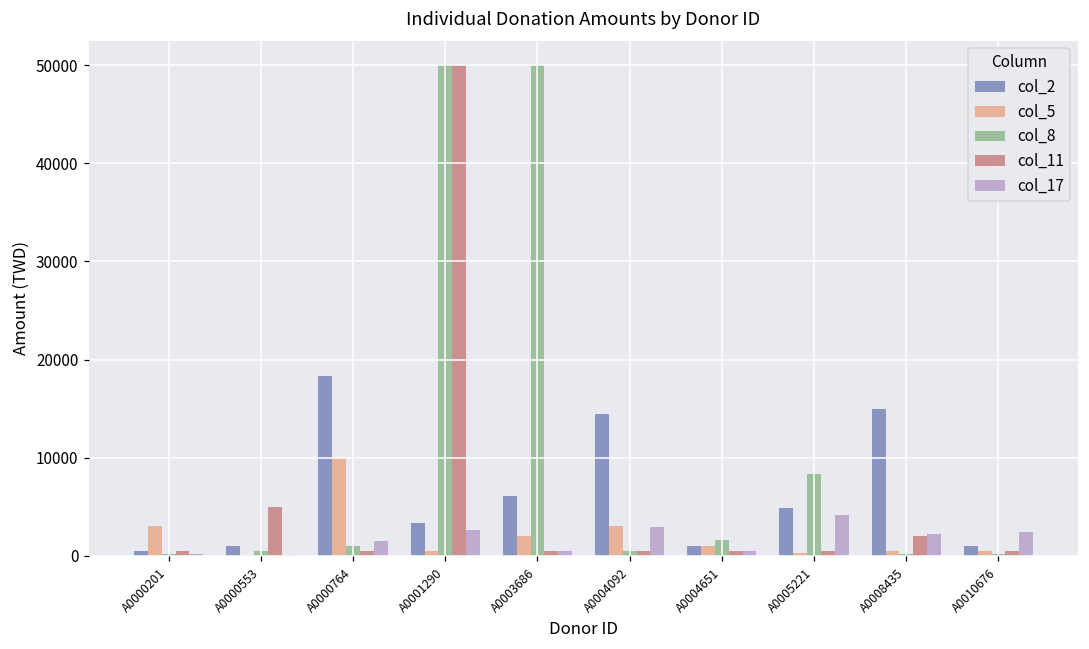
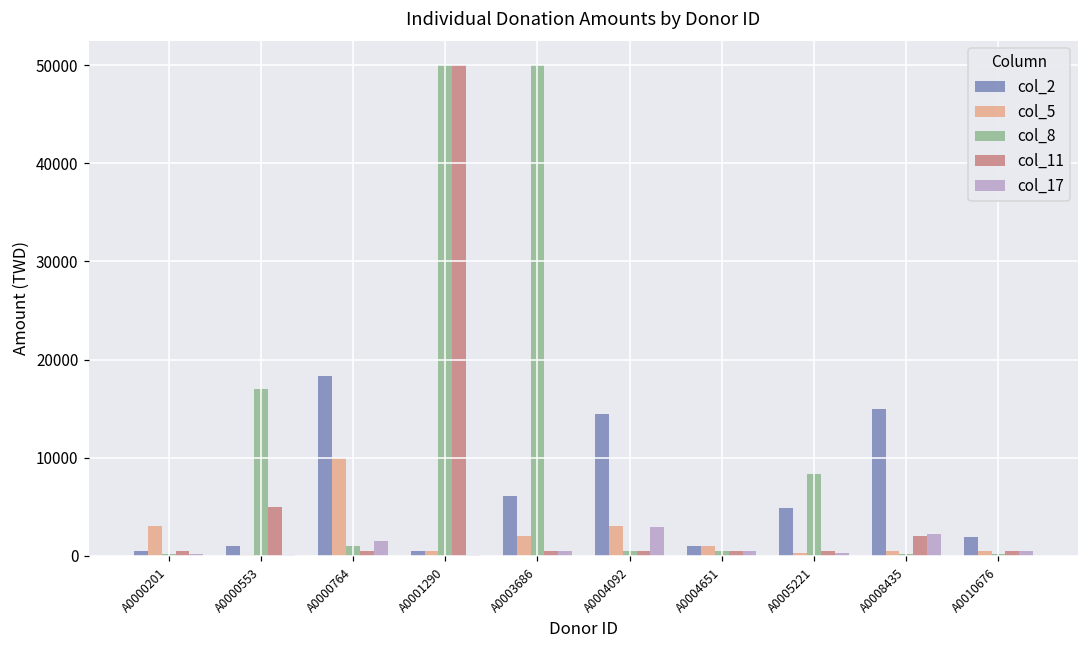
col_8, A0000553: 1000 -> 17000
col_2, A0001290: 3000 -> 1000
col_17, A0001290: 3000 -> 0
col_8, A0004651: 2000 -> 1000
col_17, A0005221: 4000 -> 0
col_2, A0010676: 1000 -> 2000
col_17, A0010676: 2000 -> 1000
